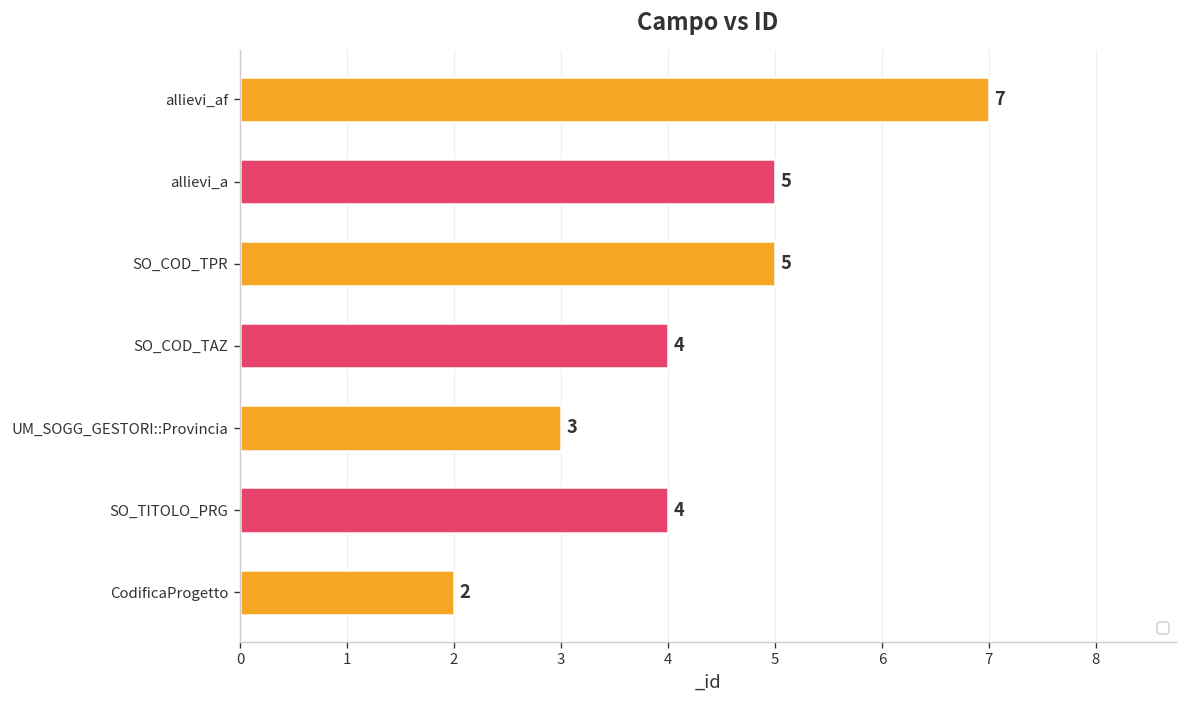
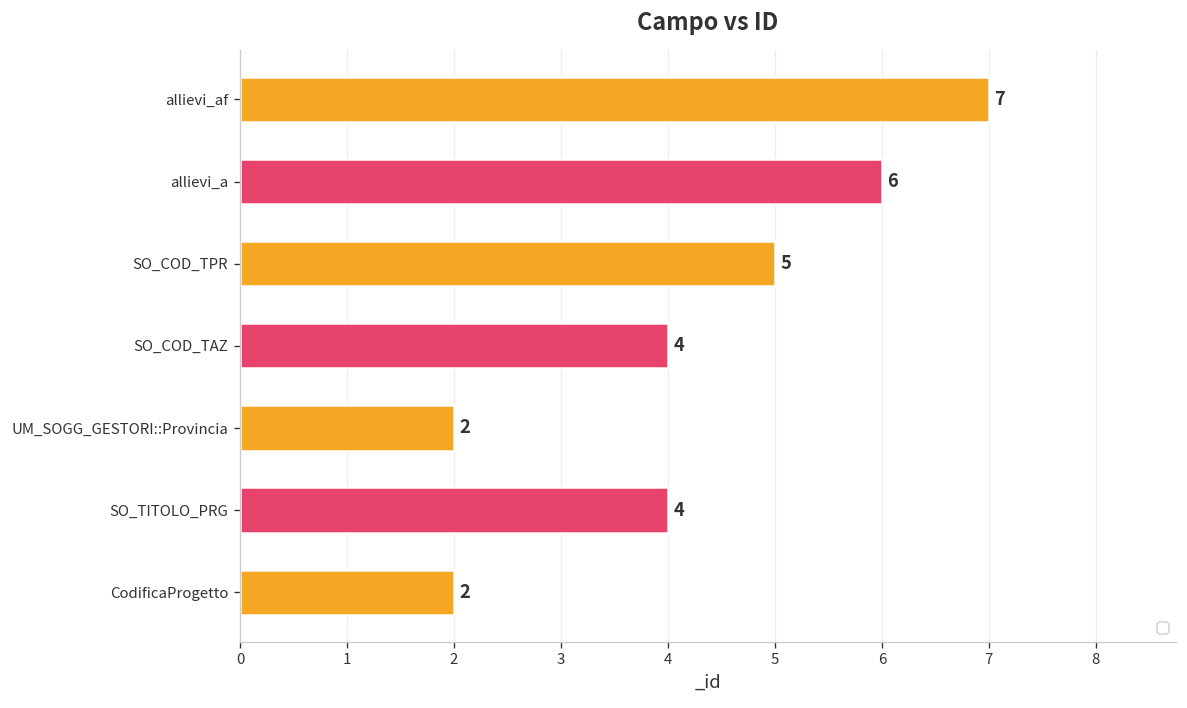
allievi_a: 5 -> 6
UM_SOGG_GESTORI::Provincia: 3 -> 2
